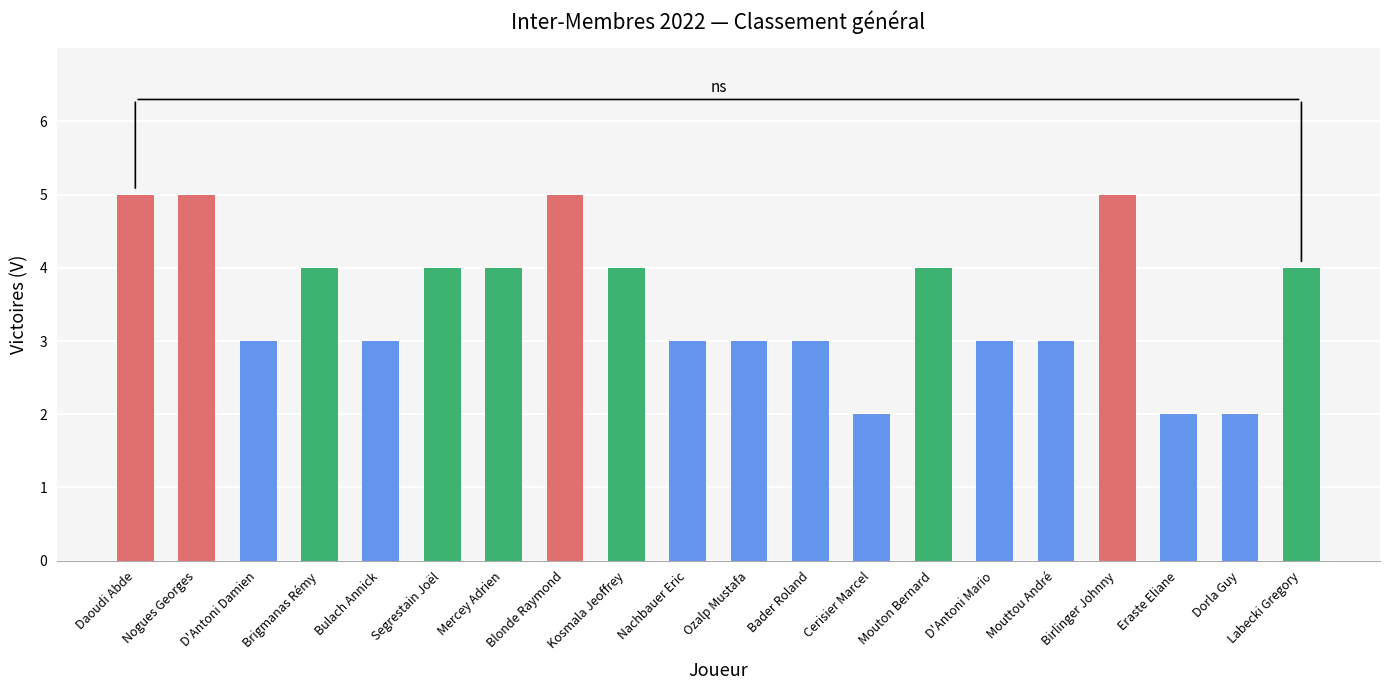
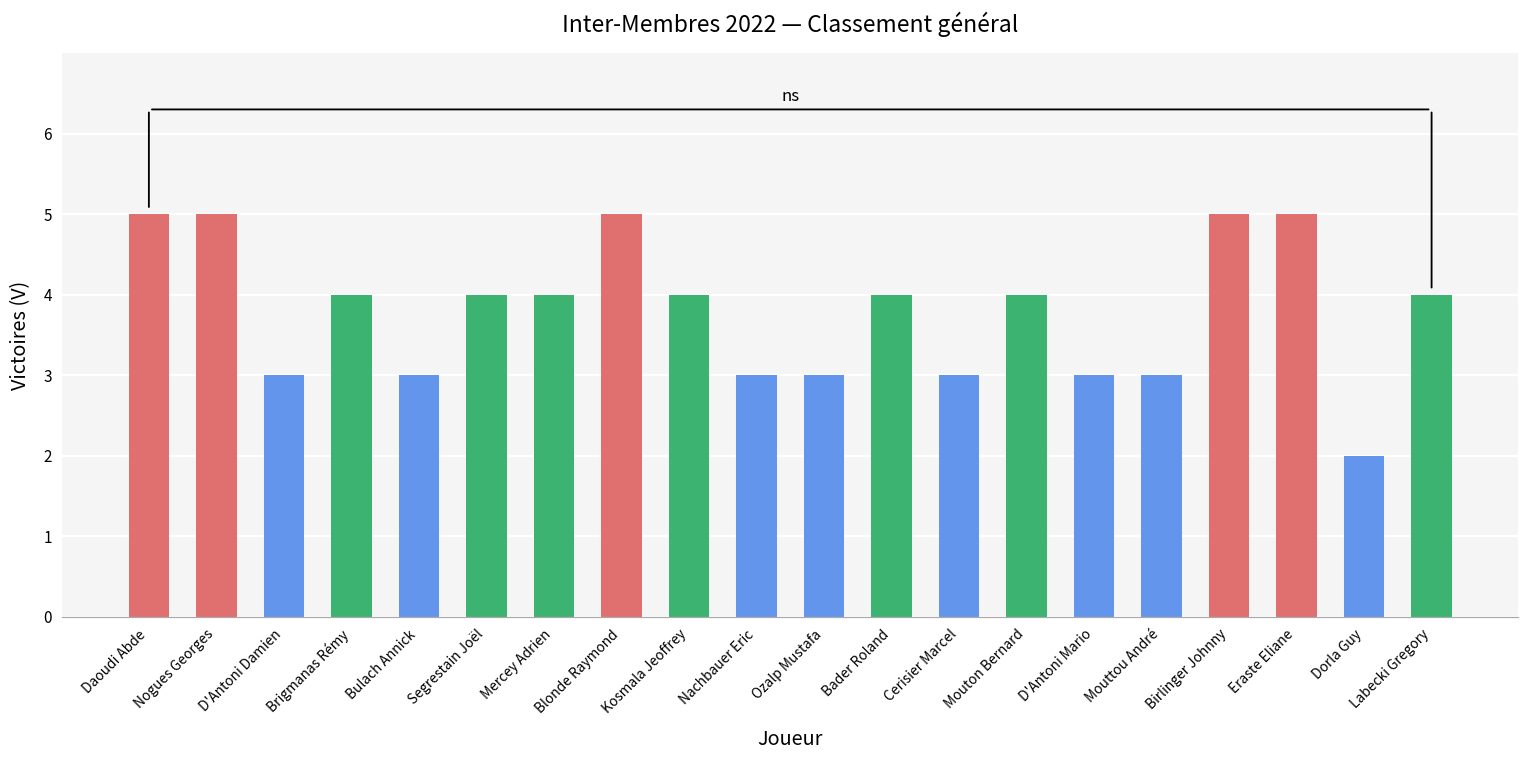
Bader Roland: 3 -> 4
Cerisier Marcel: 2 -> 3
Eraste Eliane: 2 -> 5
